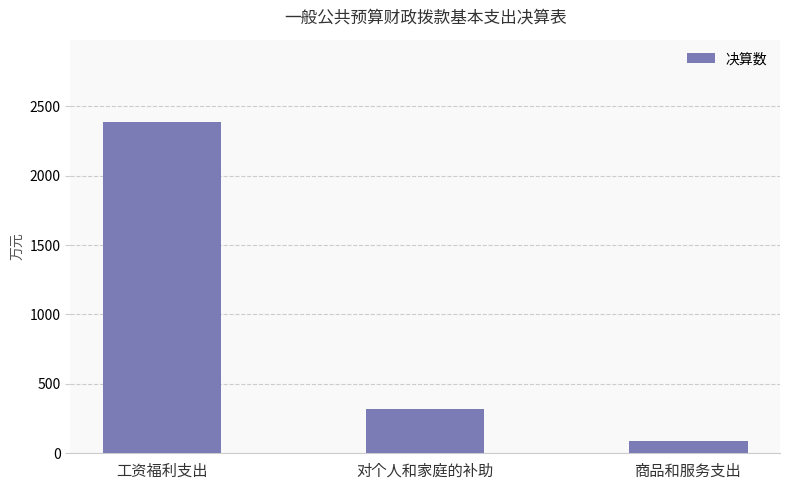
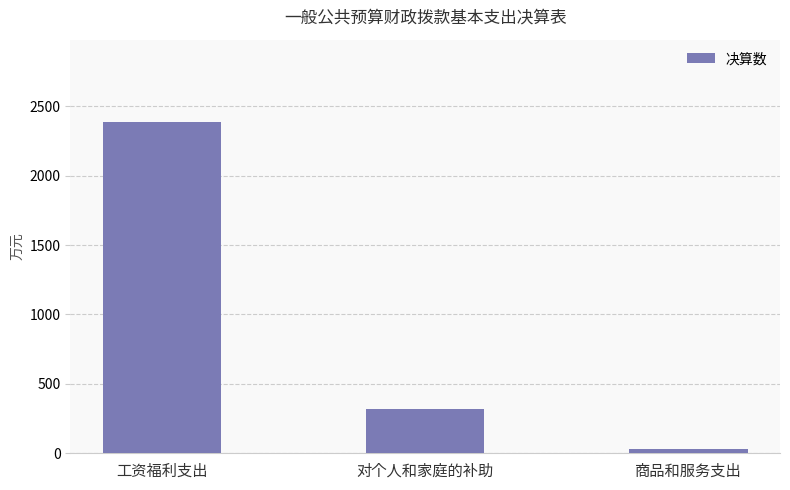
商品和服务支出: 90 -> 30
